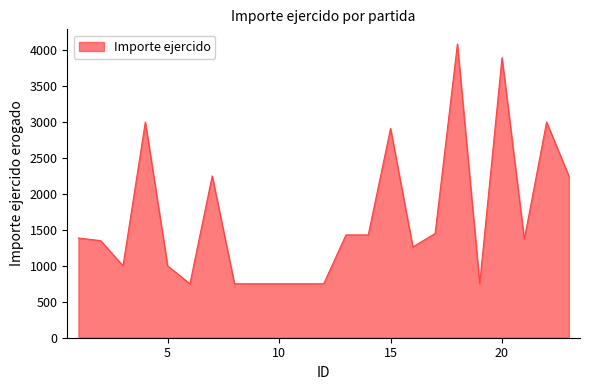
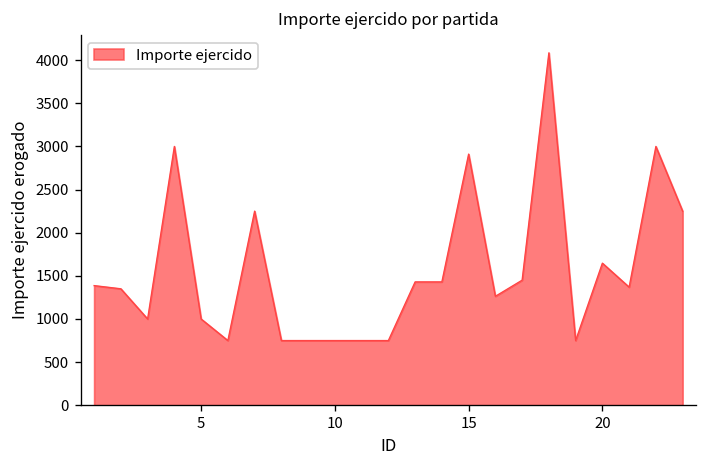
20: 3900 -> 1600
